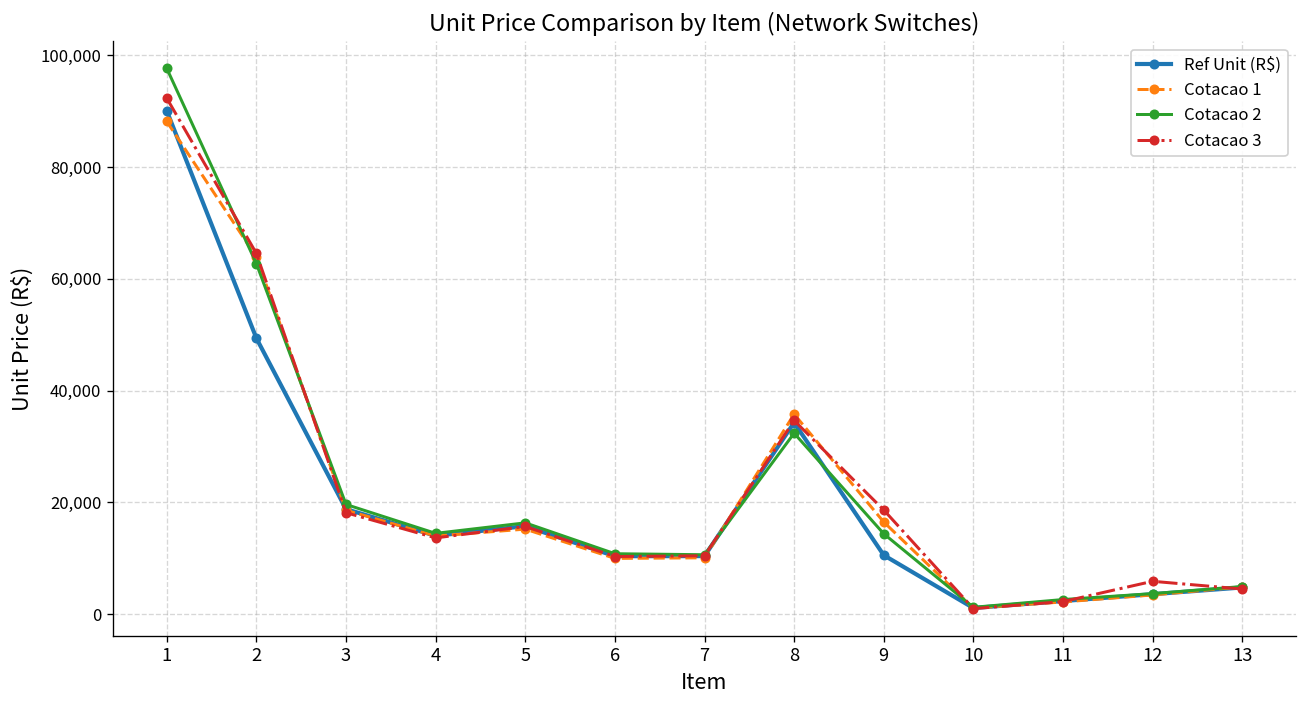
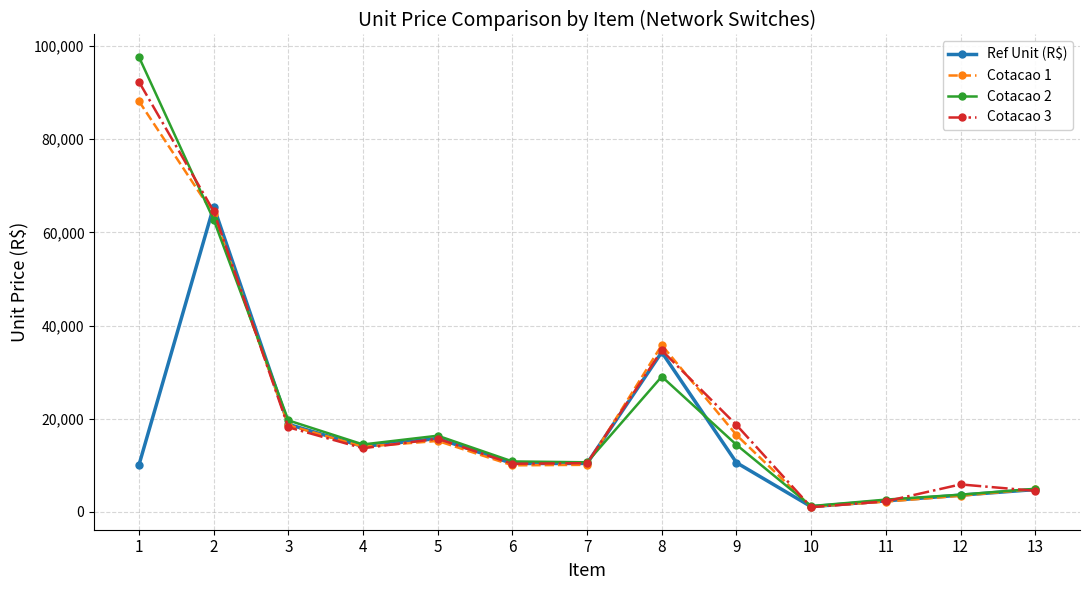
Ref Unit (R$), 1: 90,000 -> 10,000
Ref Unit (R$), 2: 49,000 -> 66,000
Cotacao 2, 8: 32,000 -> 29,000
